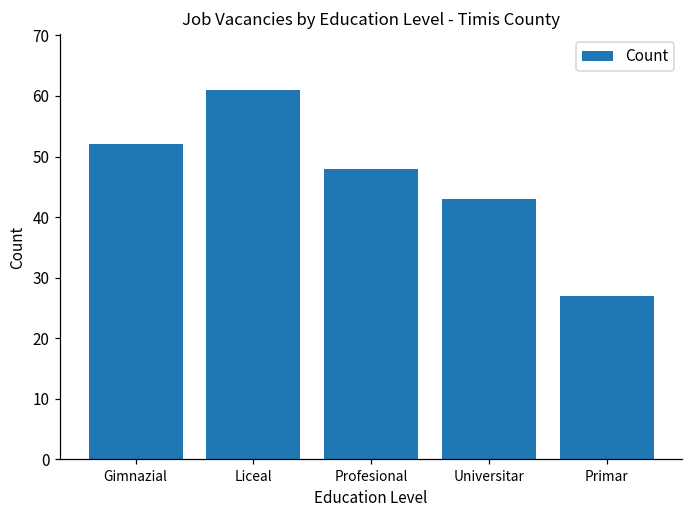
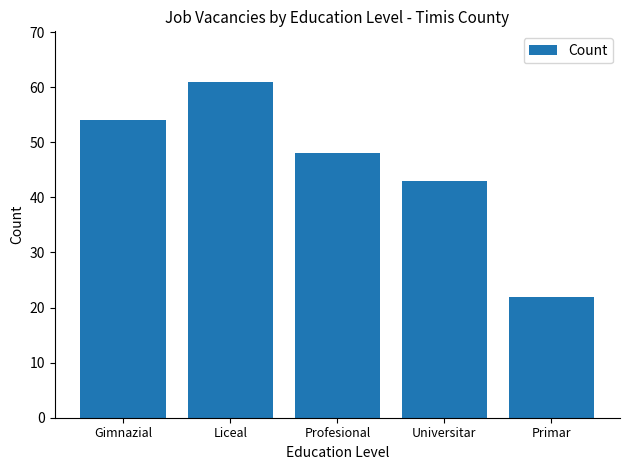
Gimnazial: 52 -> 54
Primar: 27 -> 22
